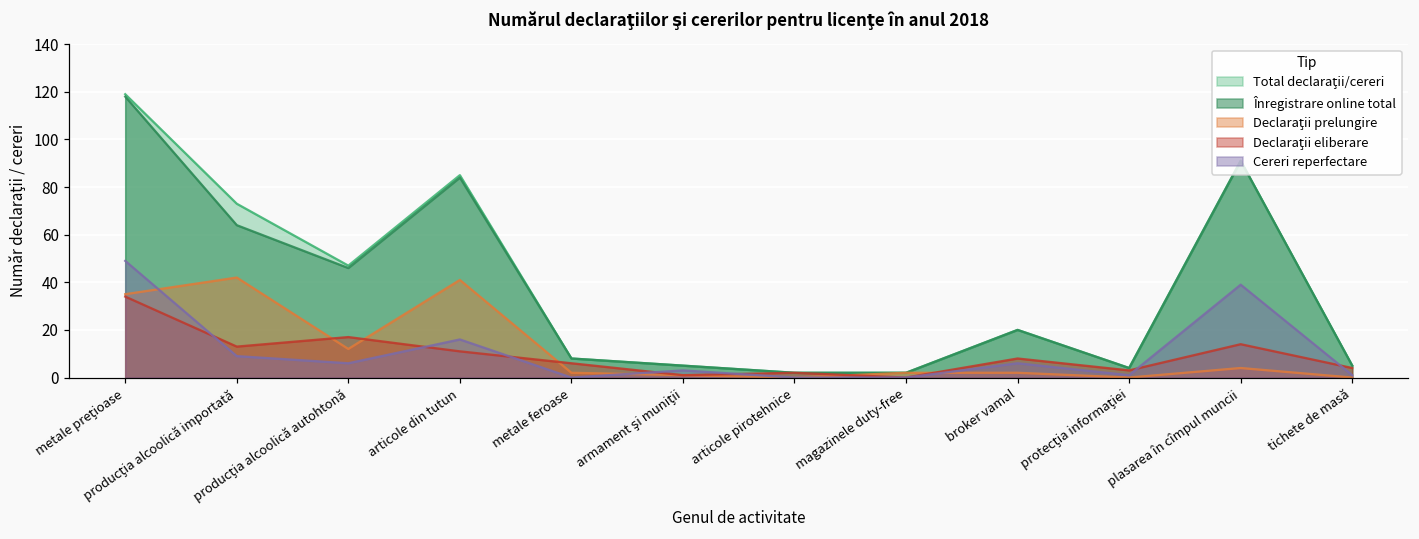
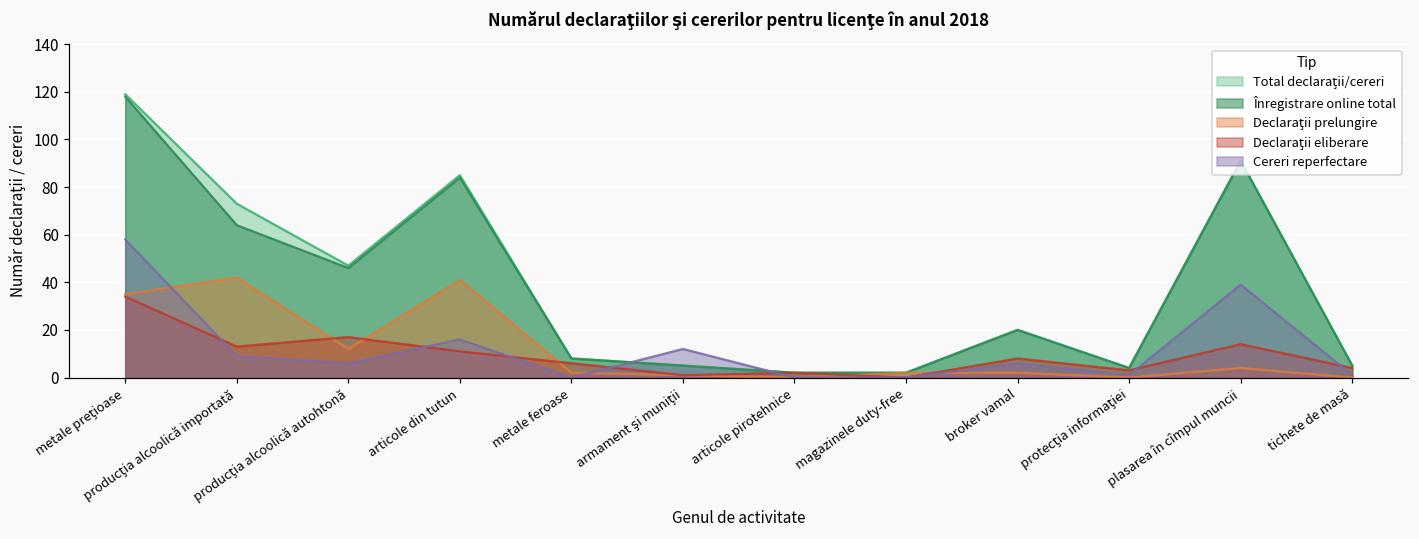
Cereri reperfectare, metale preţioase: 49 -> 58
Cereri reperfectare, armament şi muniţii: 3 -> 12
